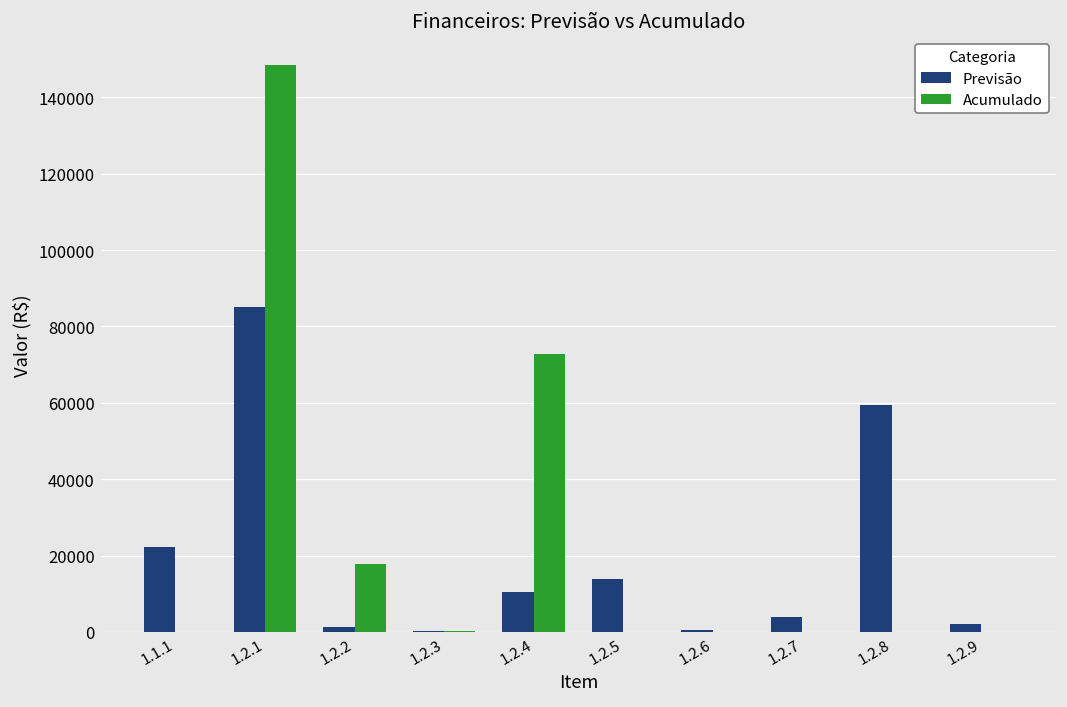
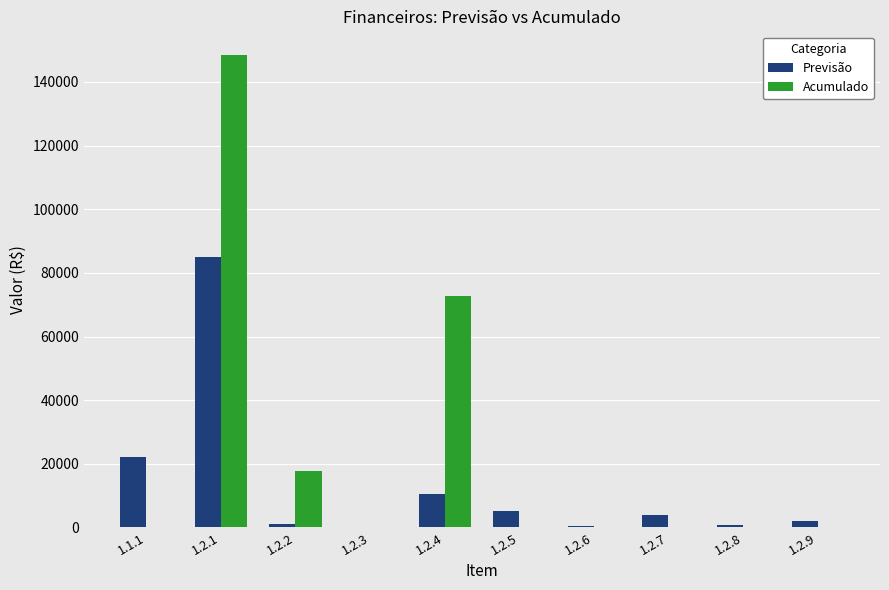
Previsão, 1.2.5: 14000 -> 5000
Previsão, 1.2.8: 59000 -> 1000
